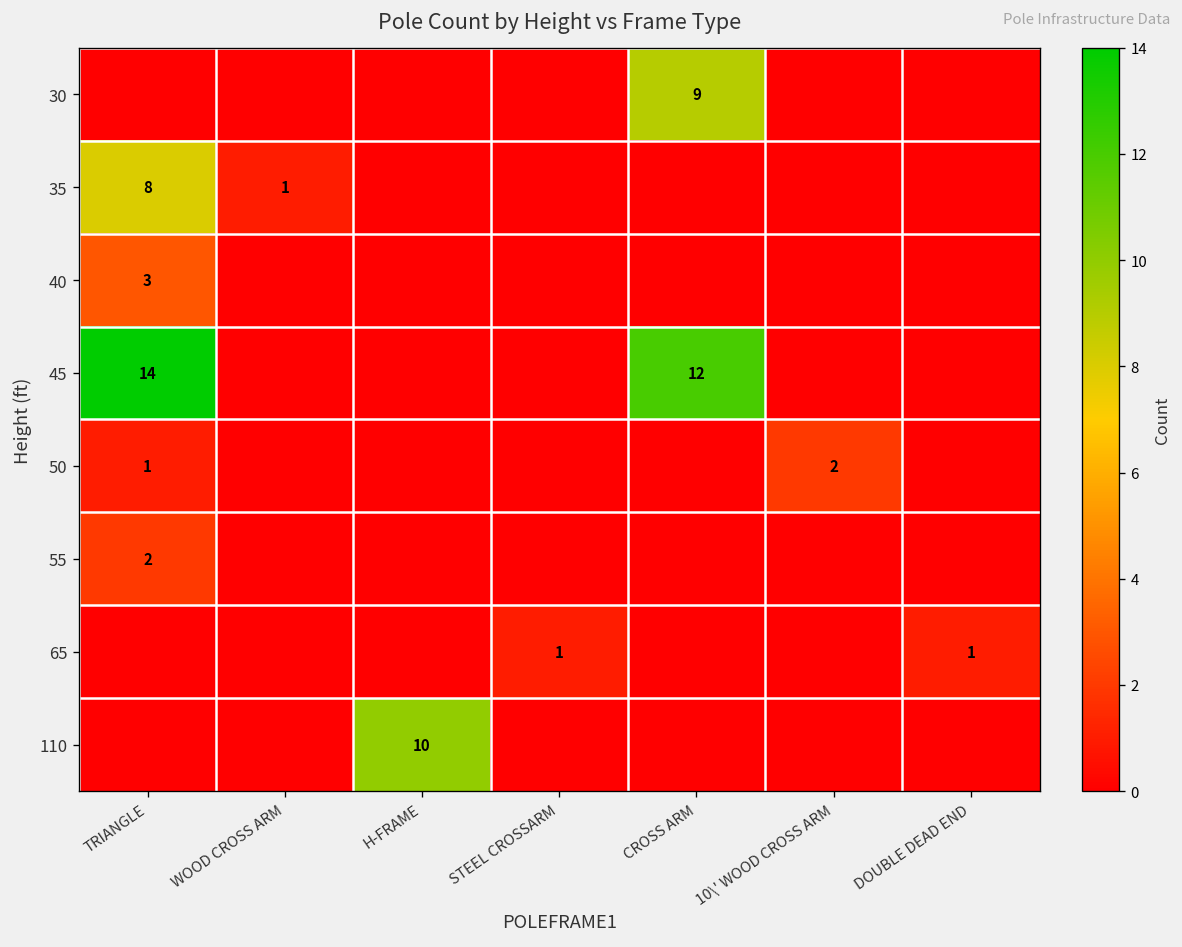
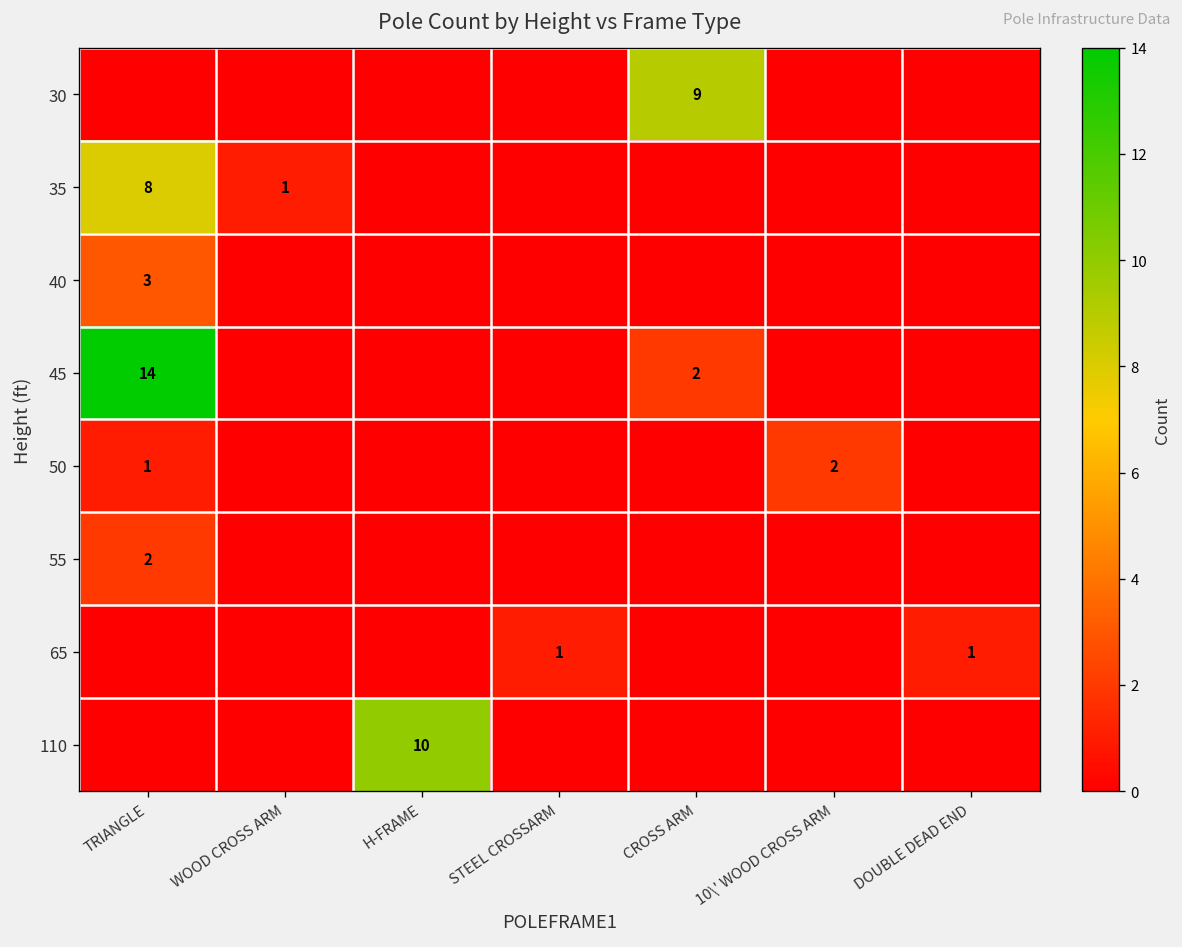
45, CROSS ARM: 12 -> 2
